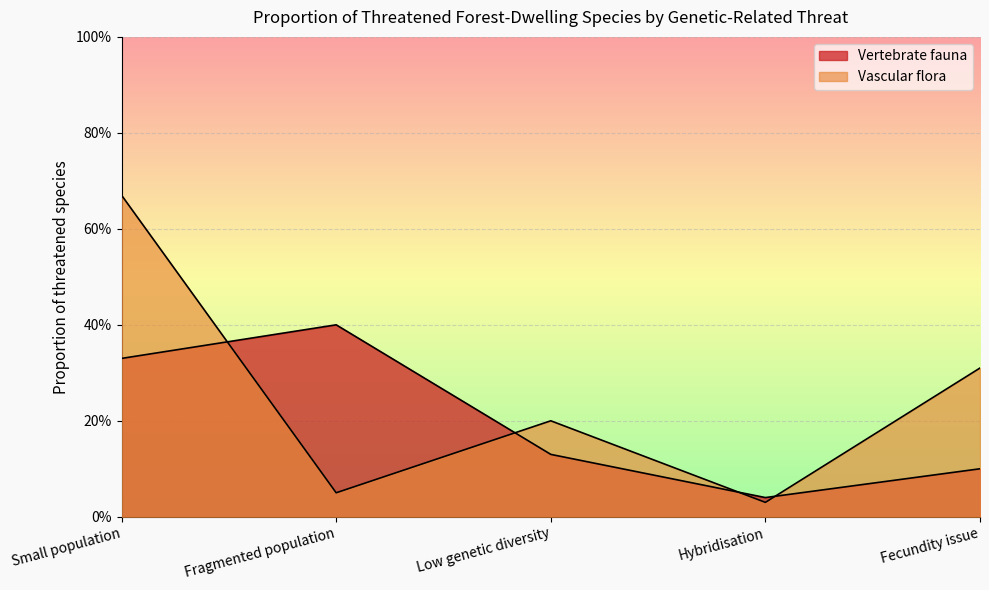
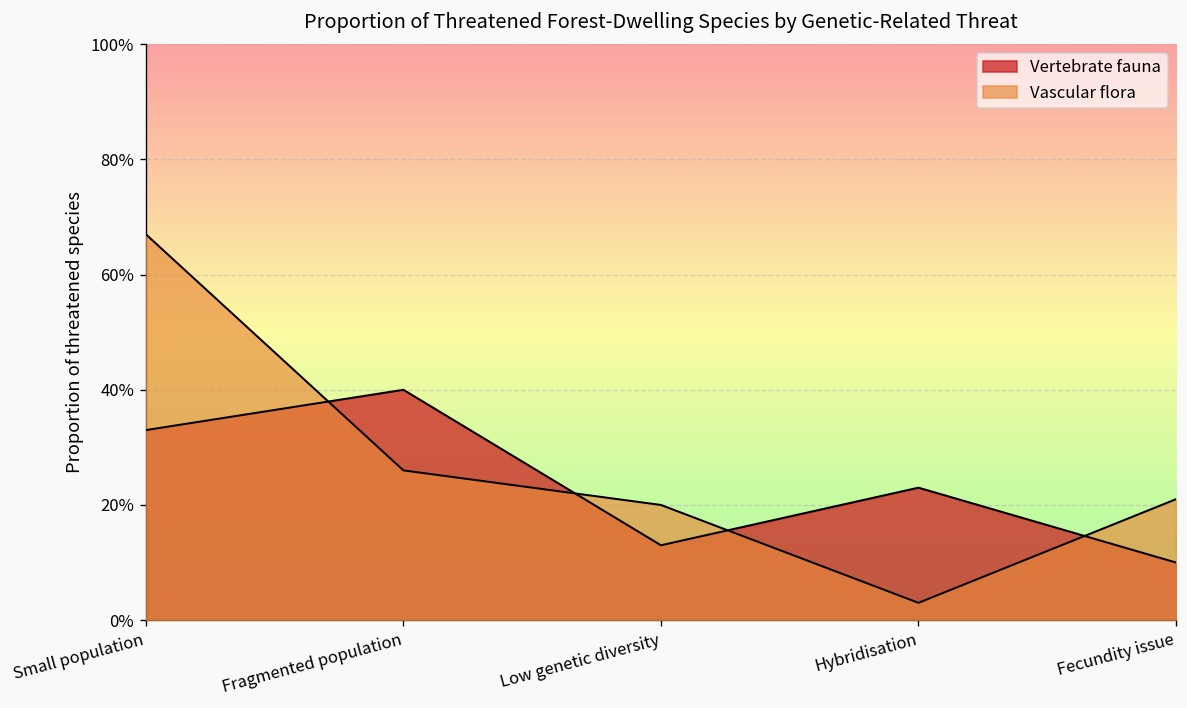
Vascular flora, Fragmented population: 5% -> 26%
Vertebrate fauna, Hybridisation: 4% -> 23%
Vascular flora, Fecundity issue: 31% -> 21%
